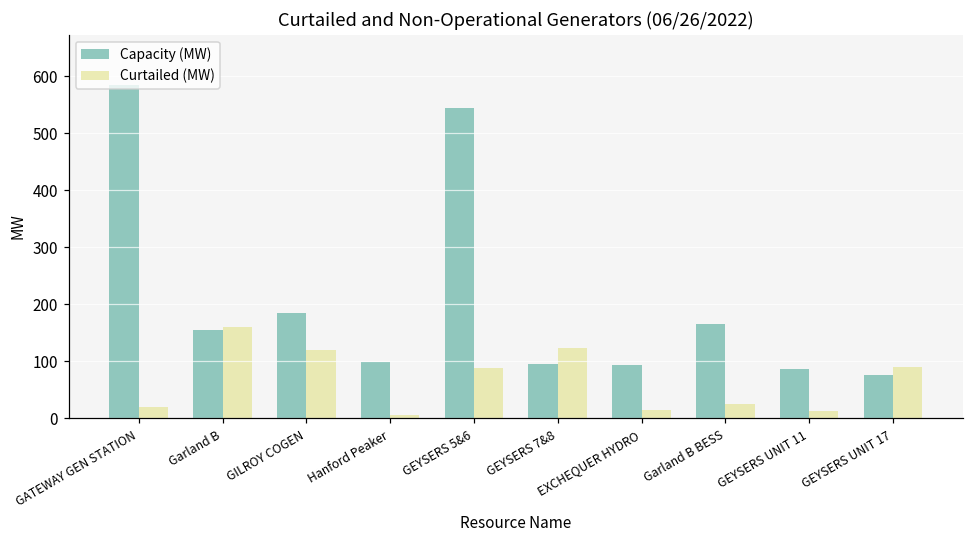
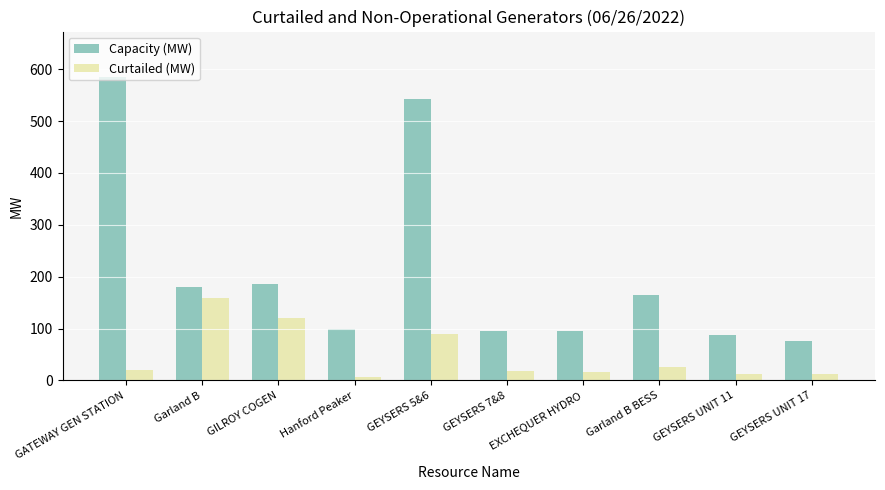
Capacity (MW), Garland B: 160 -> 180
Curtailed (MW), GEYSERS 7&8: 120 -> 20
Curtailed (MW), GEYSERS UNIT 17: 90 -> 10
